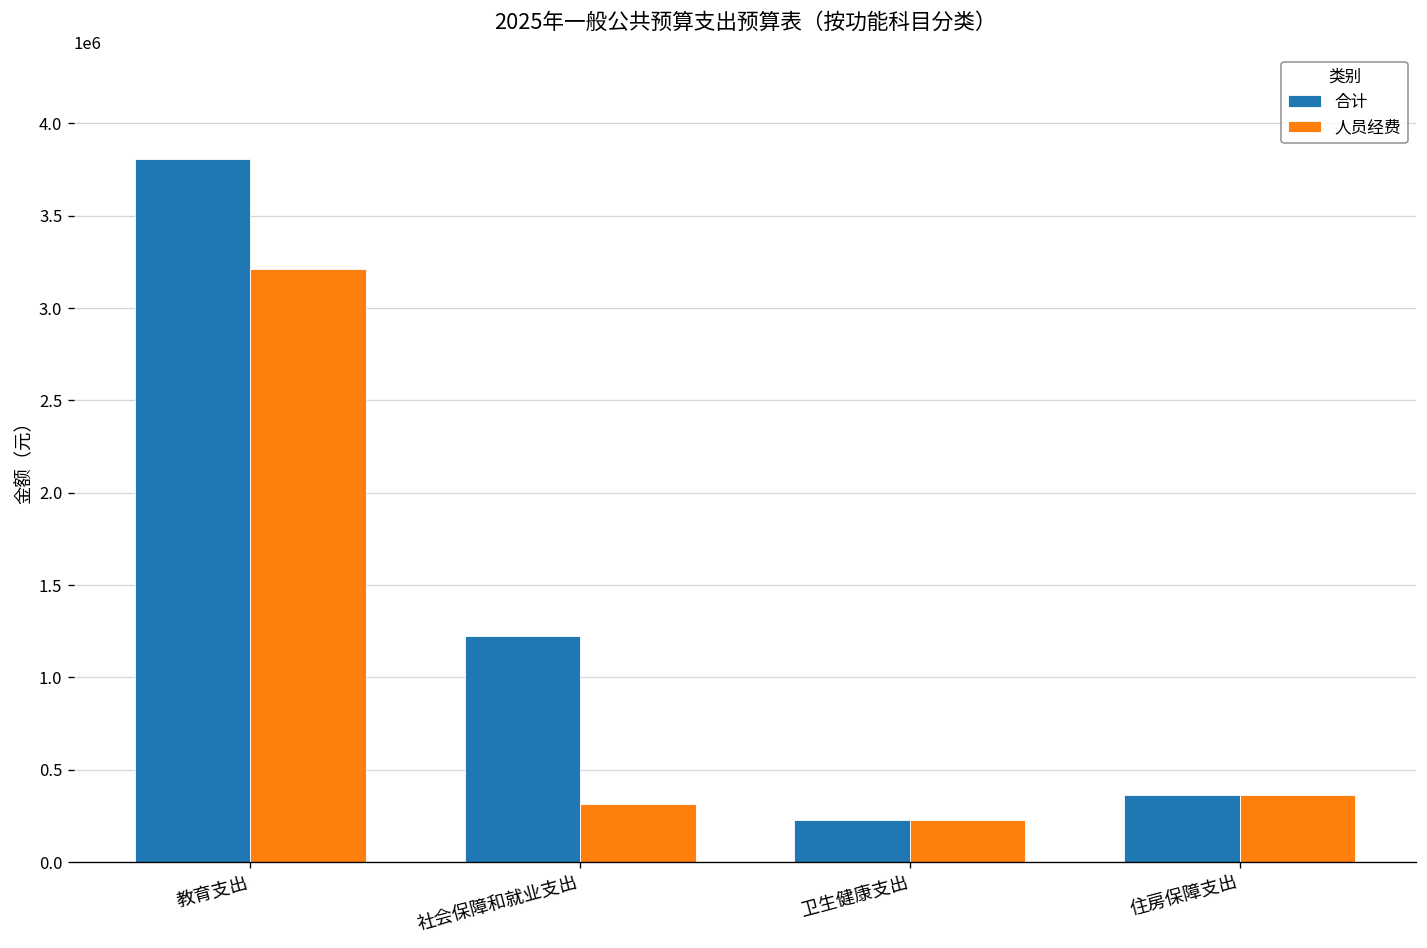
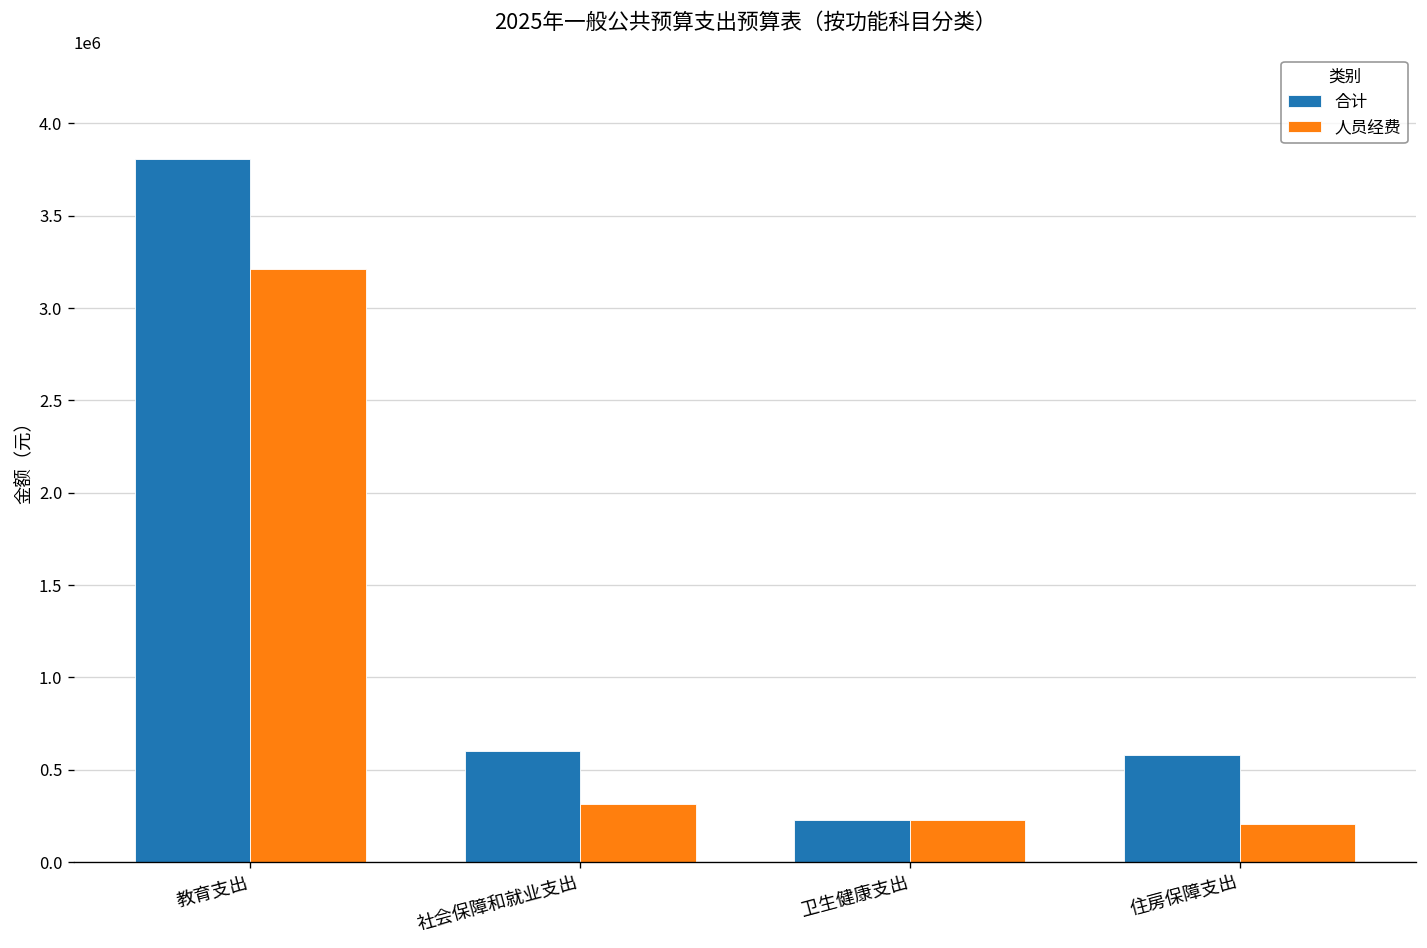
合计, 社会保障和就业支出: 1230000 -> 600000
合计, 住房保障支出: 360000 -> 580000
人员经费, 住房保障支出: 360000 -> 210000
